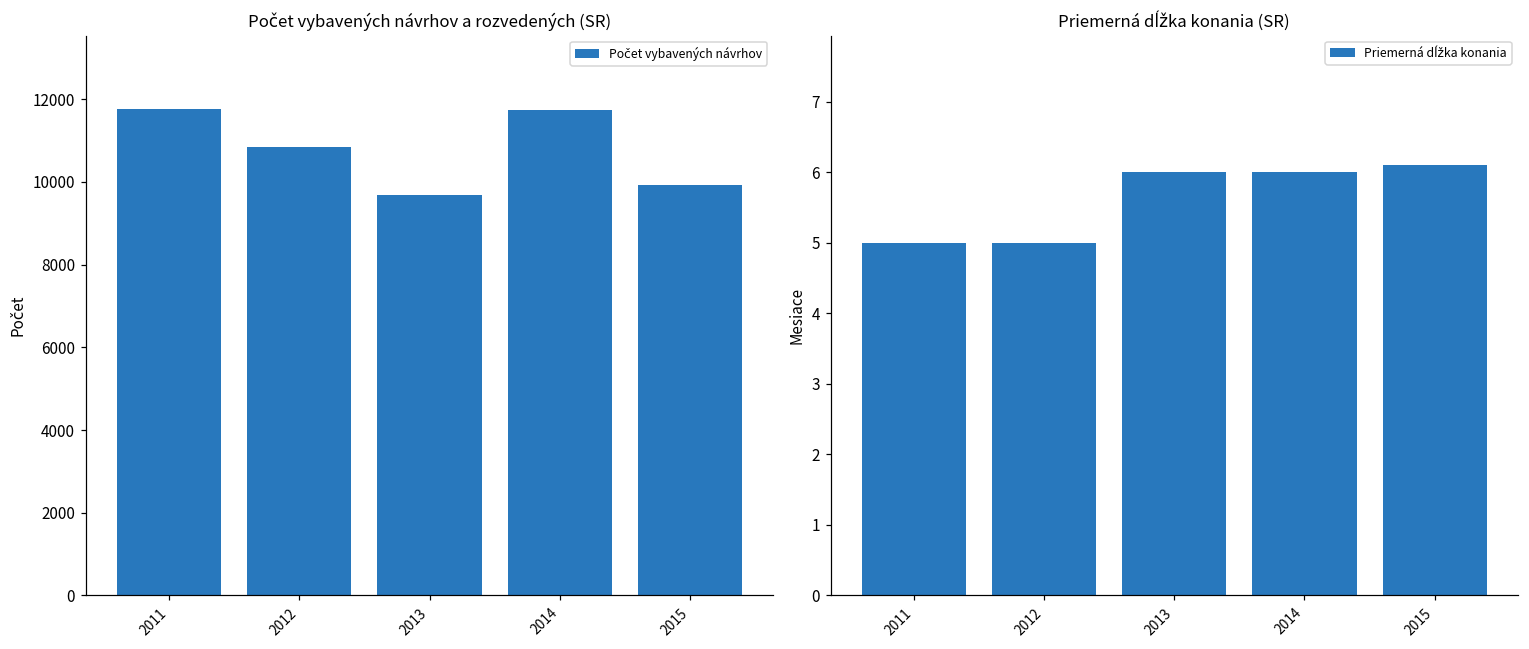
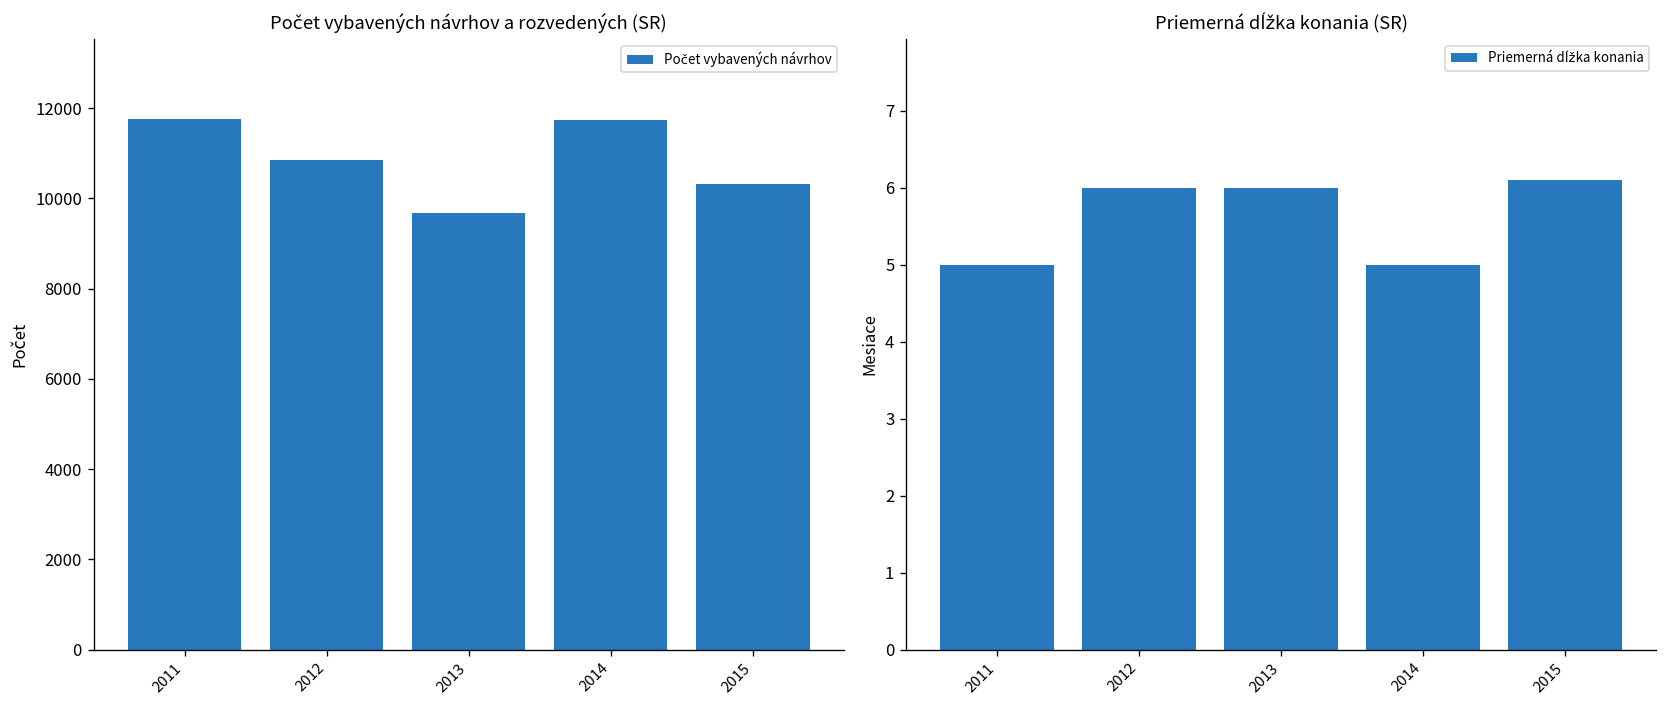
Počet vybavených návrhov a rozvedených (SR), 2015: 9900 -> 10300
Priemerná dĺžka konania (SR), 2012: 5 -> 6
Priemerná dĺžka konania (SR), 2014: 6 -> 5
